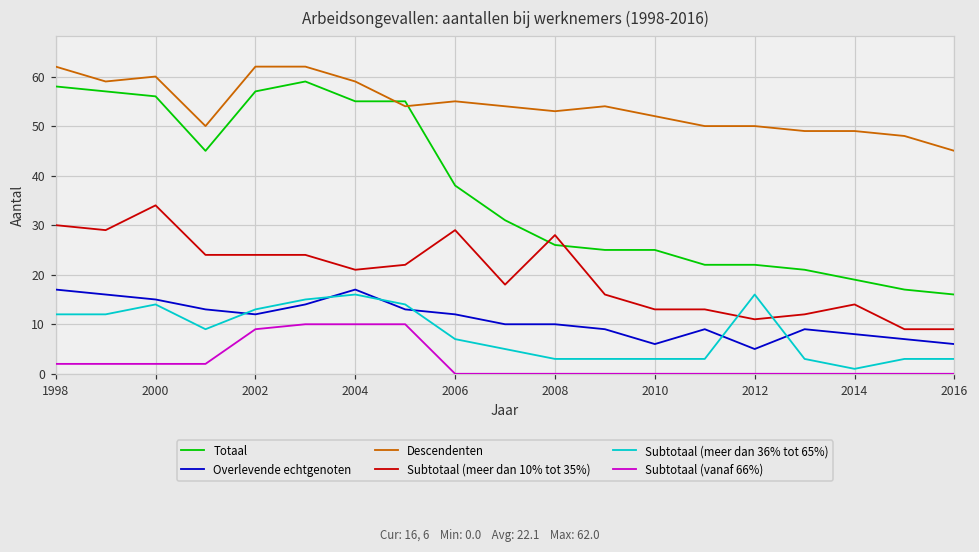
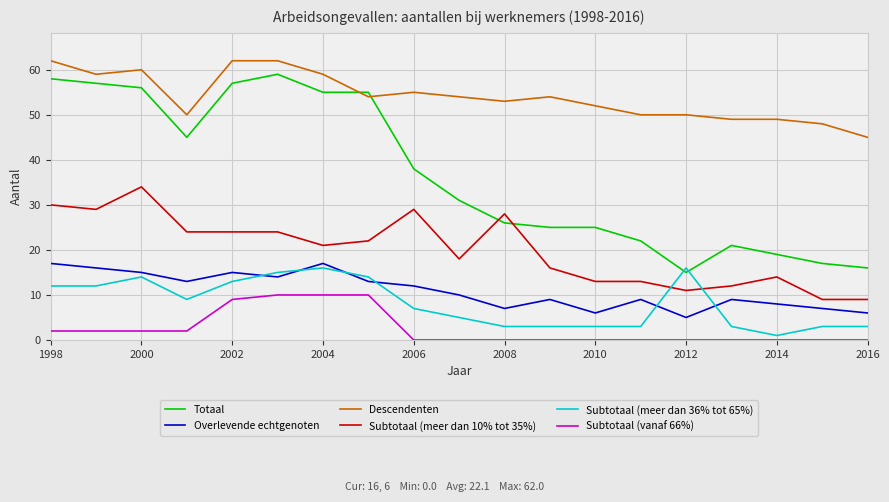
Overlevende echtgenoten, 2002: 12 -> 15
Overlevende echtgenoten, 2008: 10 -> 7
Totaal, 2012: 22 -> 15
